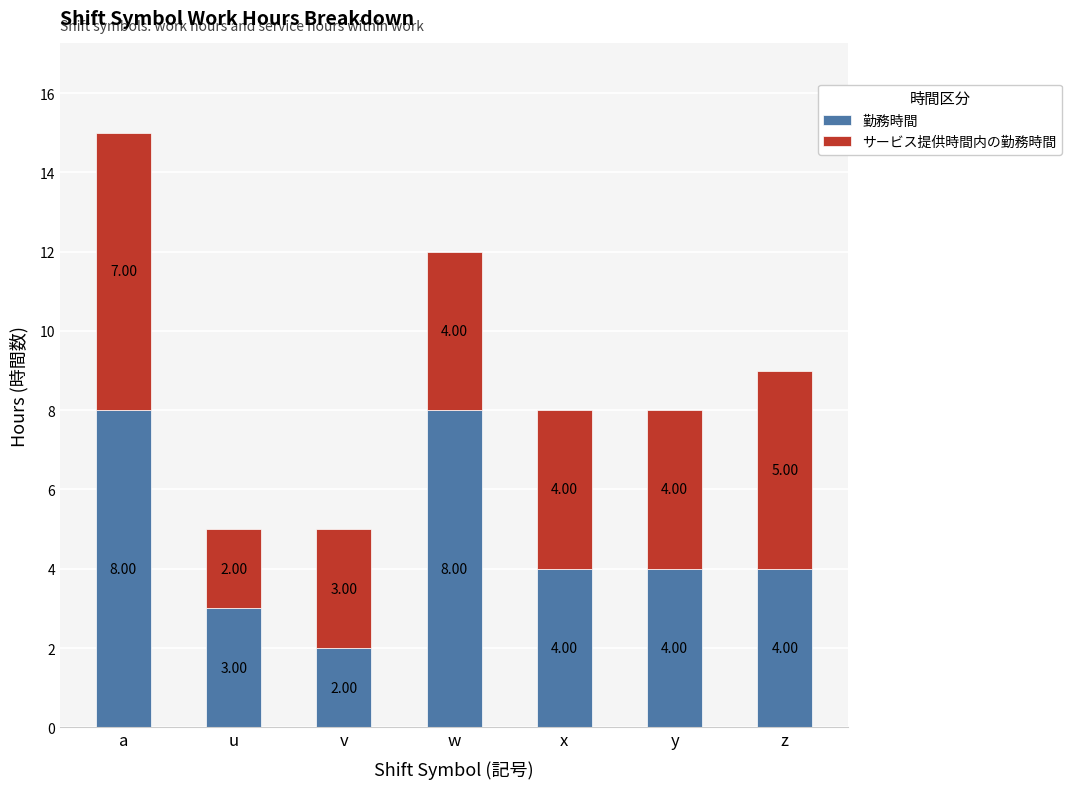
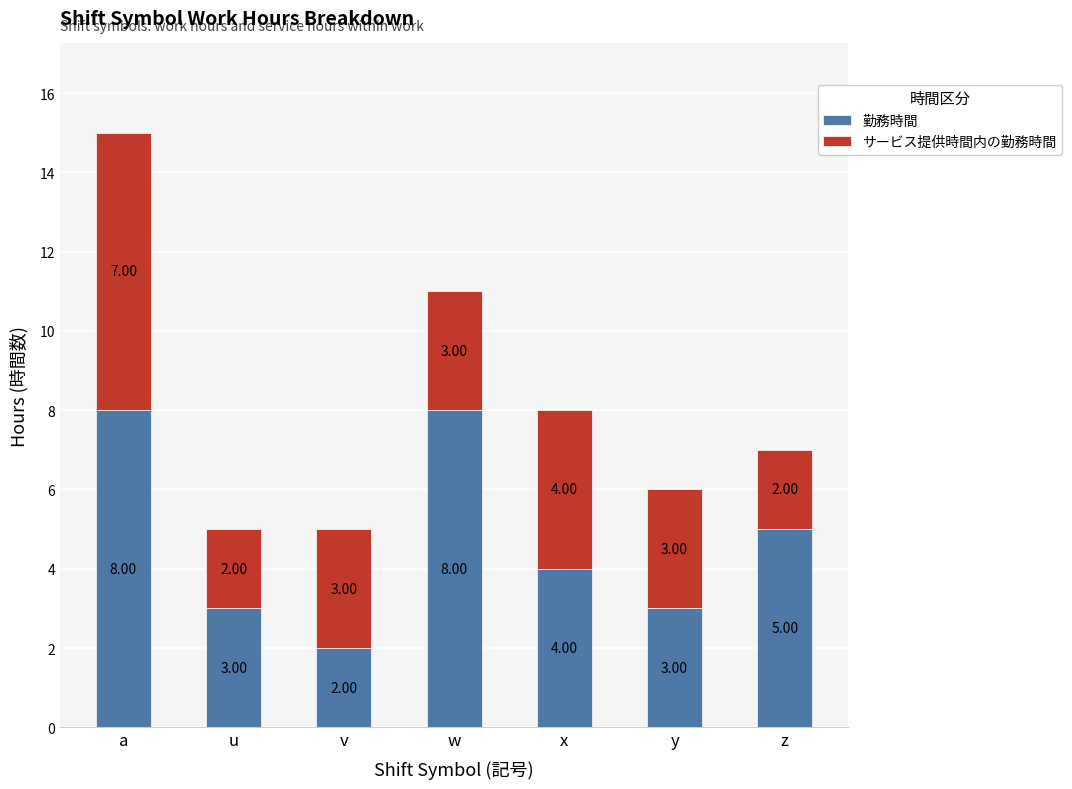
サービス提供時間内の勤務時間, w: 4.00 -> 3.00
勤務時間, y: 4.00 -> 3.00
サービス提供時間内の勤務時間, y: 4.00 -> 3.00
勤務時間, z: 4.00 -> 5.00
サービス提供時間内の勤務時間, z: 5.00 -> 2.00
